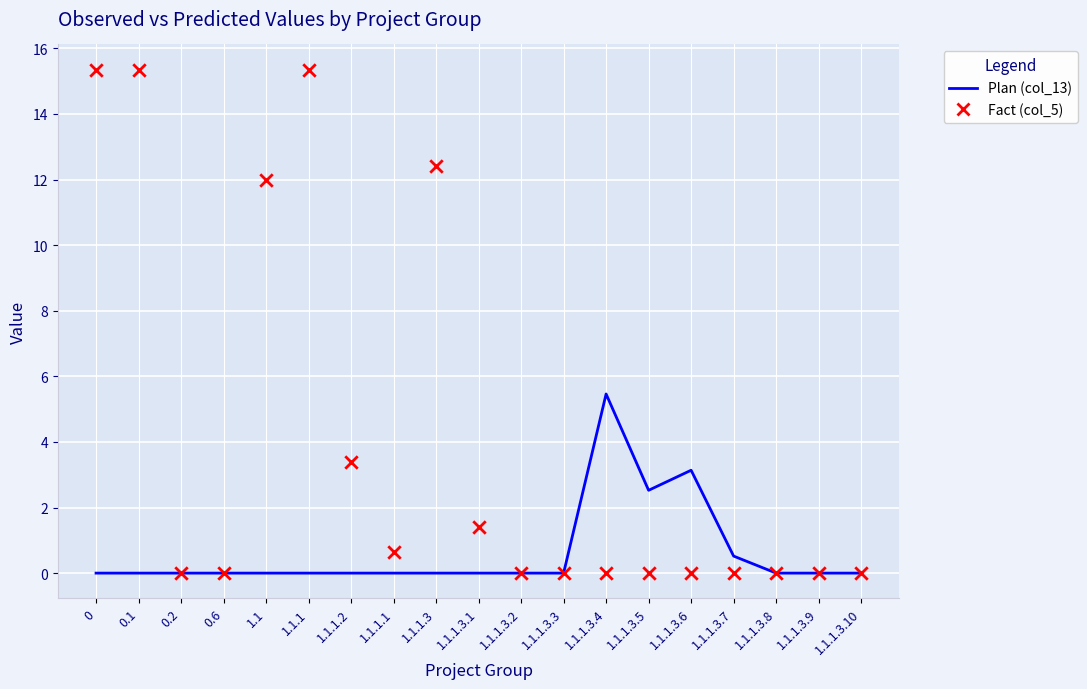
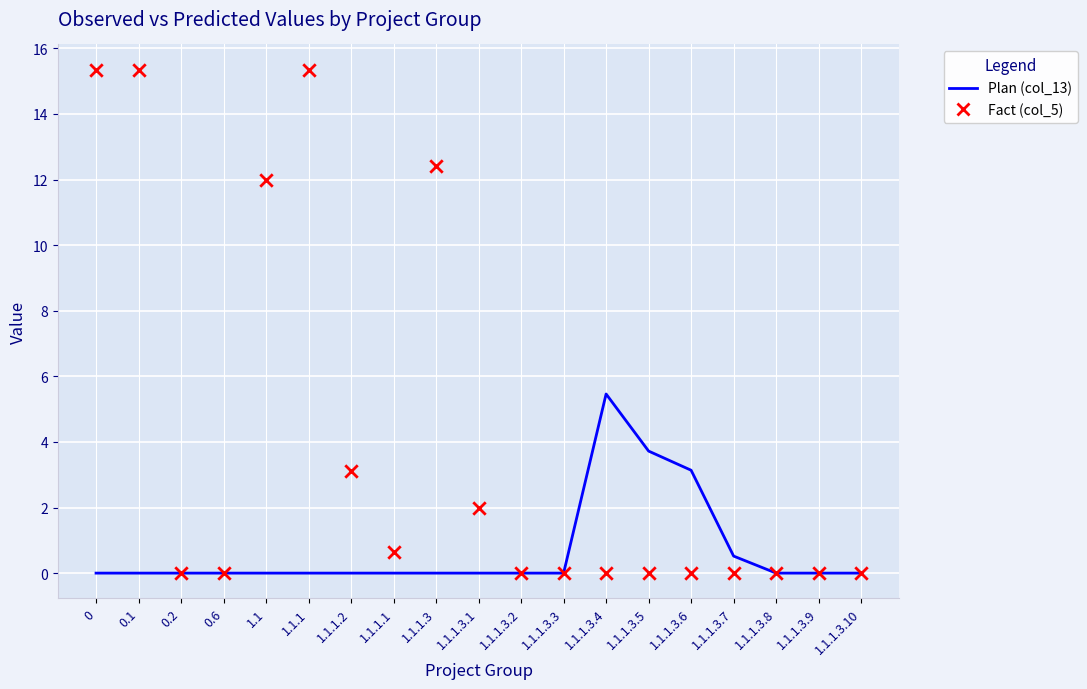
Fact (col_5), 1.1.1.2: 3.4 -> 3.1
Fact (col_5), 1.1.1.3.1: 1.4 -> 2.0
Plan (col_13), 1.1.1.3.5: 2.5 -> 3.7
